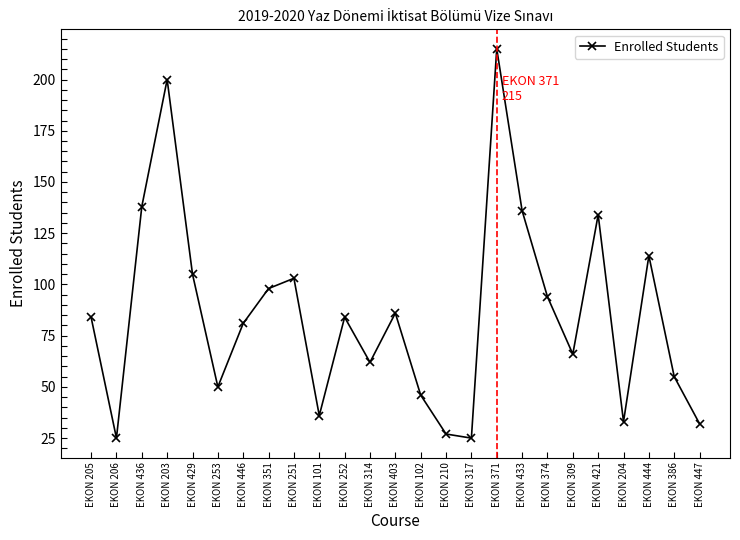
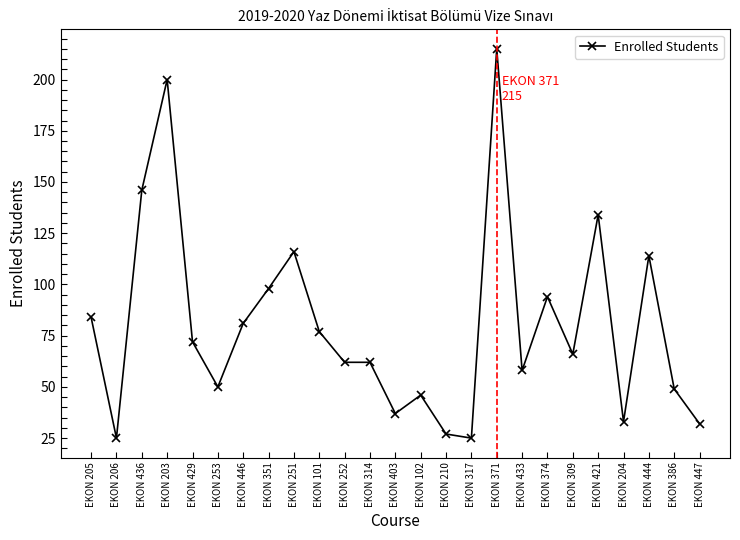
EKON 436: 138 -> 146
EKON 429: 105 -> 72
EKON 251: 103 -> 116
EKON 101: 36 -> 77
EKON 252: 84 -> 62
EKON 403: 86 -> 37
EKON 433: 136 -> 58
EKON 386: 55 -> 49
